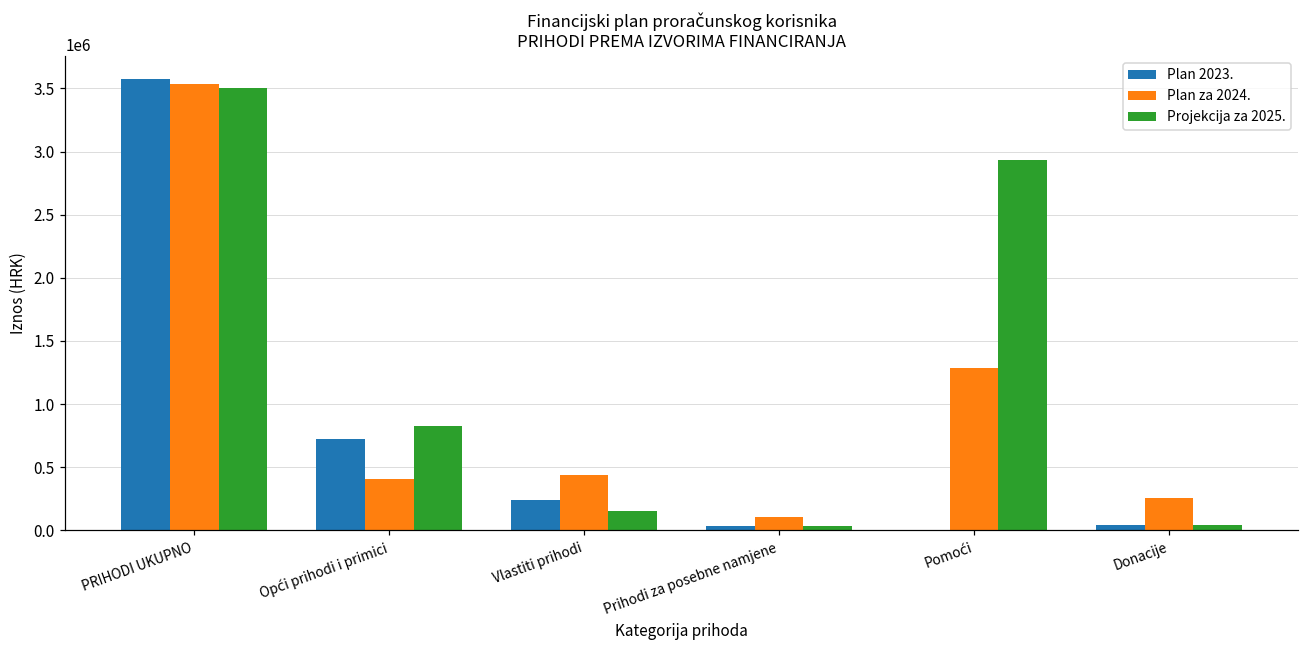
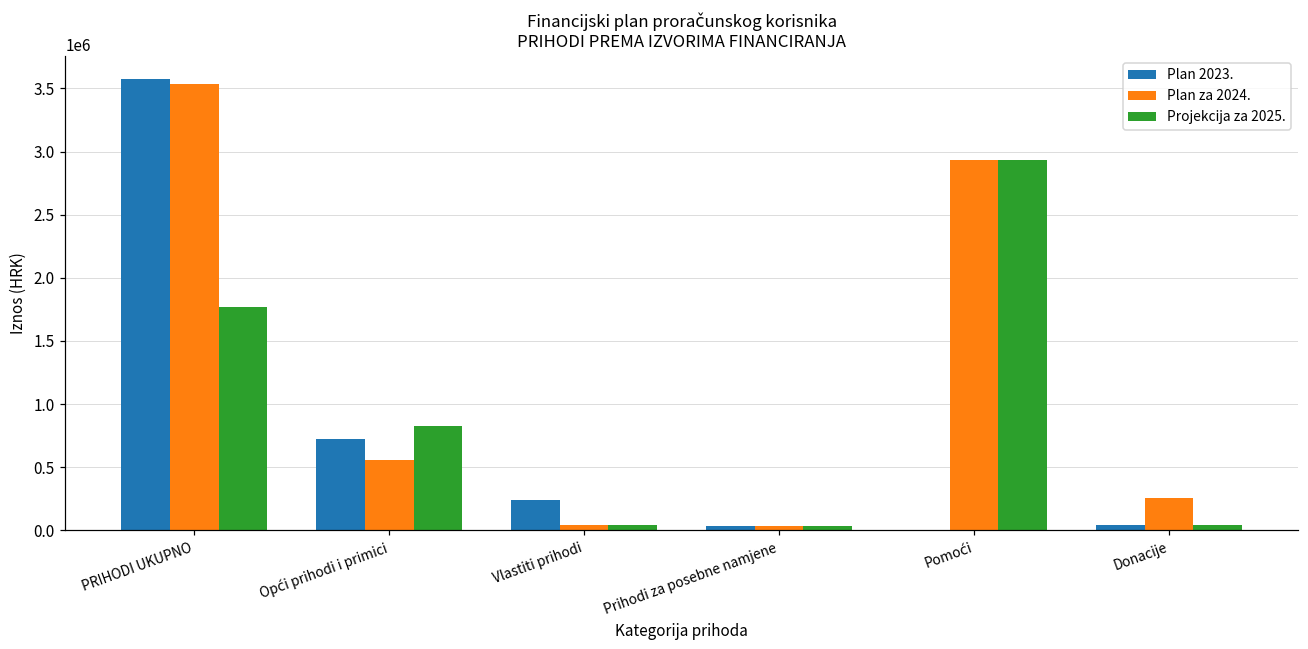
Projekcija za 2025., PRIHODI UKUPNO: 3500000 -> 1770000
Plan za 2024., Opći prihodi i primici: 410000 -> 550000
Plan za 2024., Vlastiti prihodi: 440000 -> 50000
Projekcija za 2025., Vlastiti prihodi: 160000 -> 50000
Plan za 2024., Prihodi za posebne namjene: 110000 -> 40000
Plan za 2024., Pomoći: 1290000 -> 2930000
